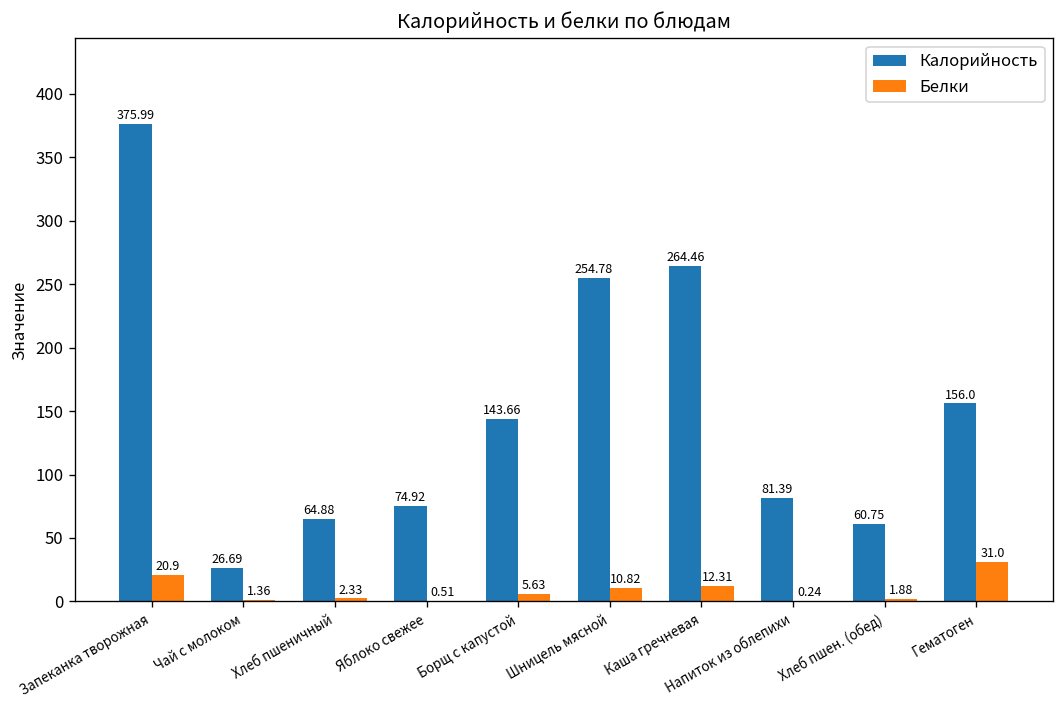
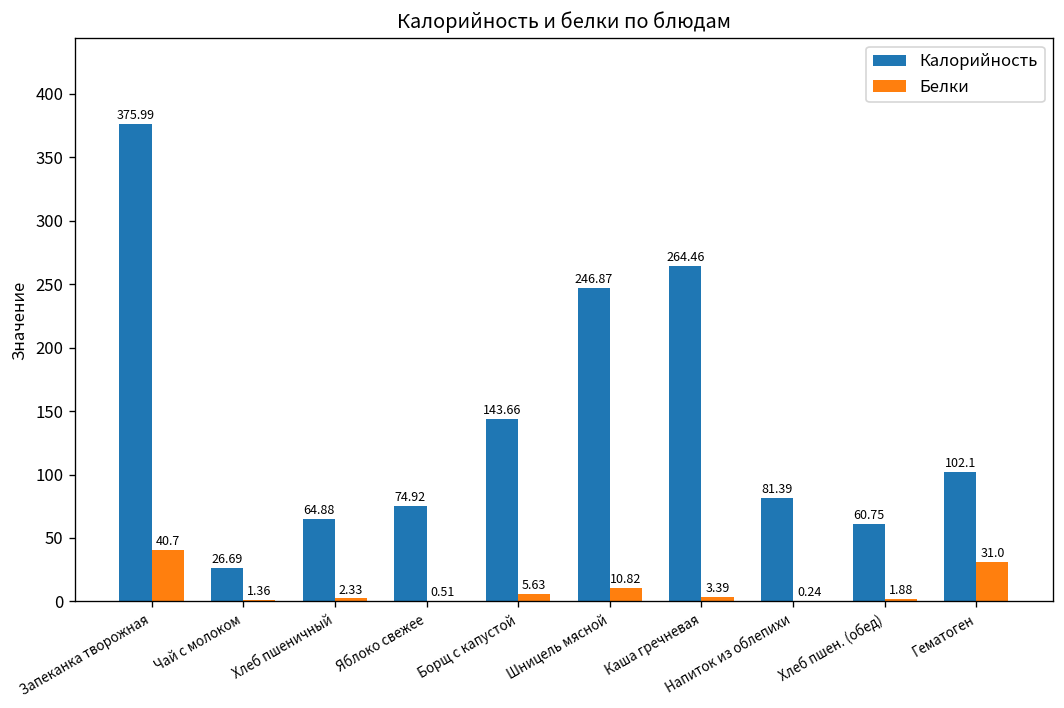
Белки, Запеканка творожная: 20.9 -> 40.7
Калорийность, Шницель мясной: 254.78 -> 246.87
Белки, Каша гречневая: 12.31 -> 3.39
Калорийность, Гематоген: 156.0 -> 102.1
